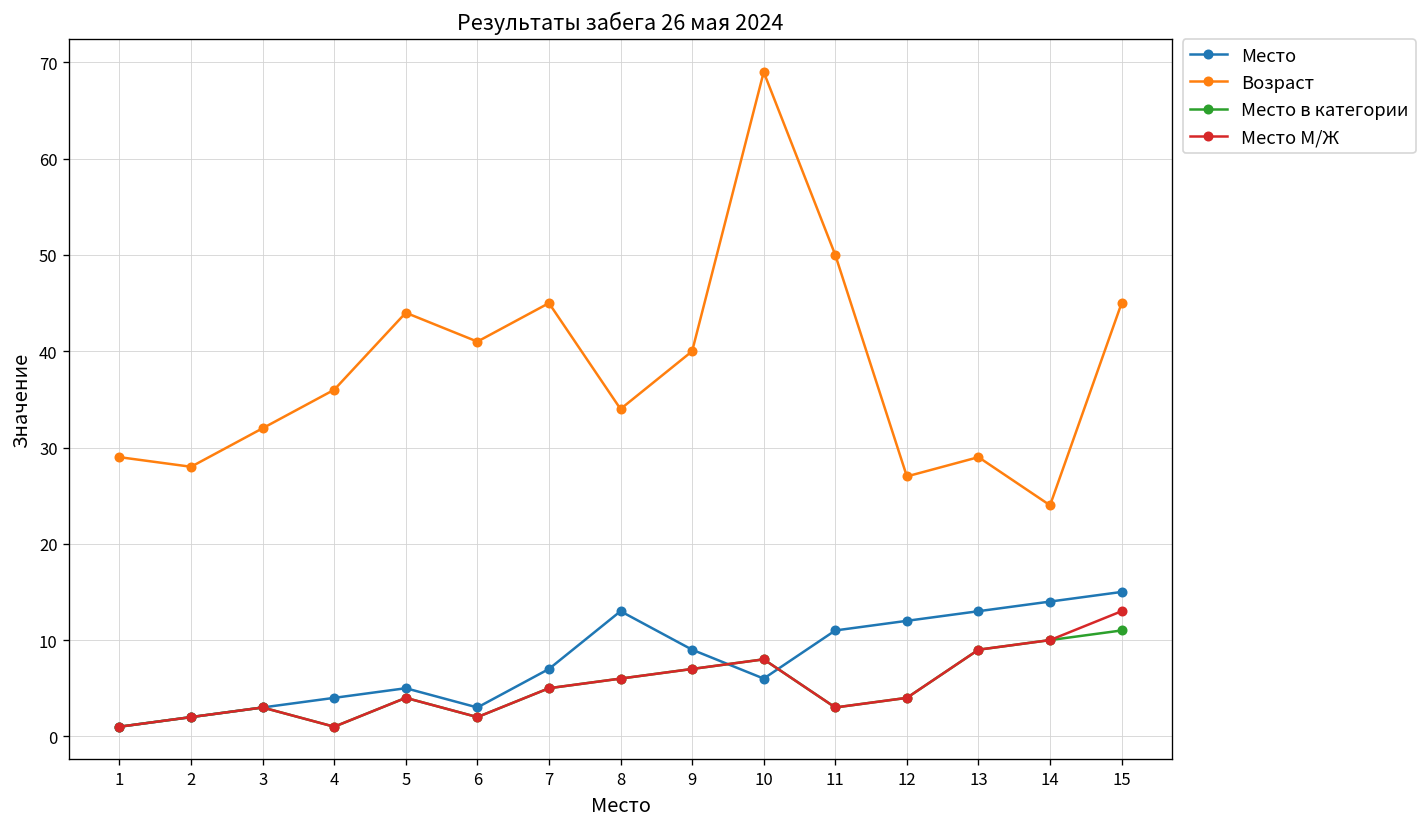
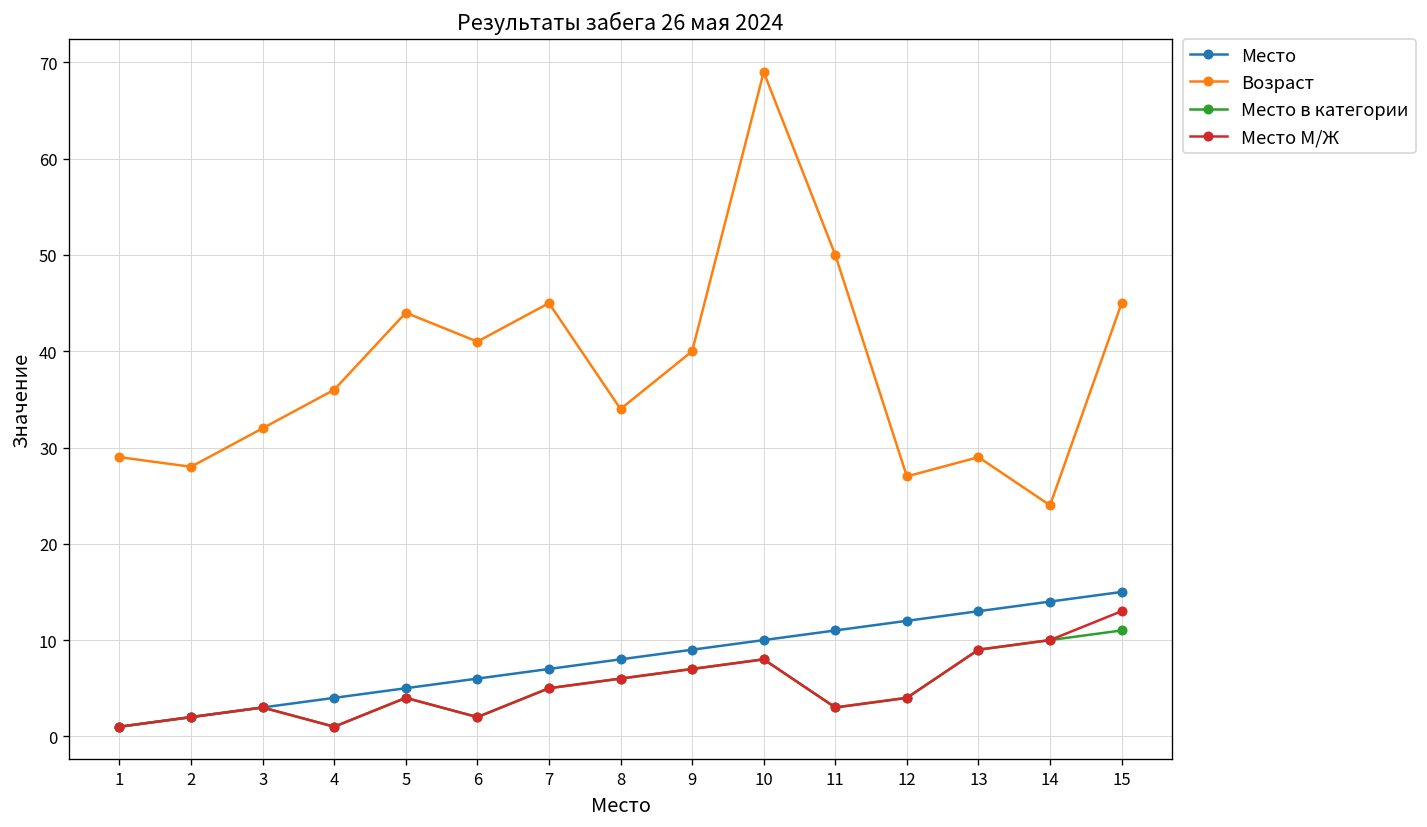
Место, 6: 3 -> 6
Место, 8: 13 -> 8
Место, 10: 6 -> 10
